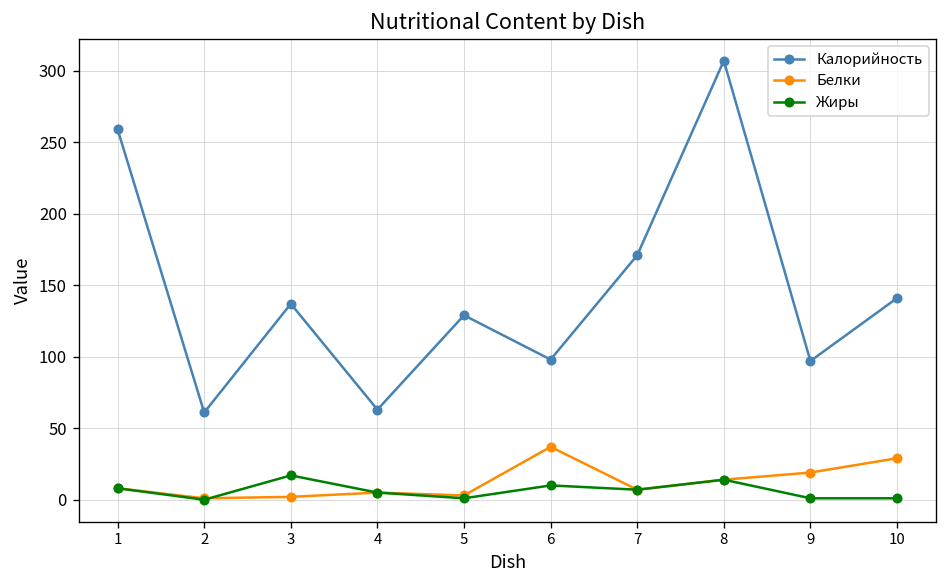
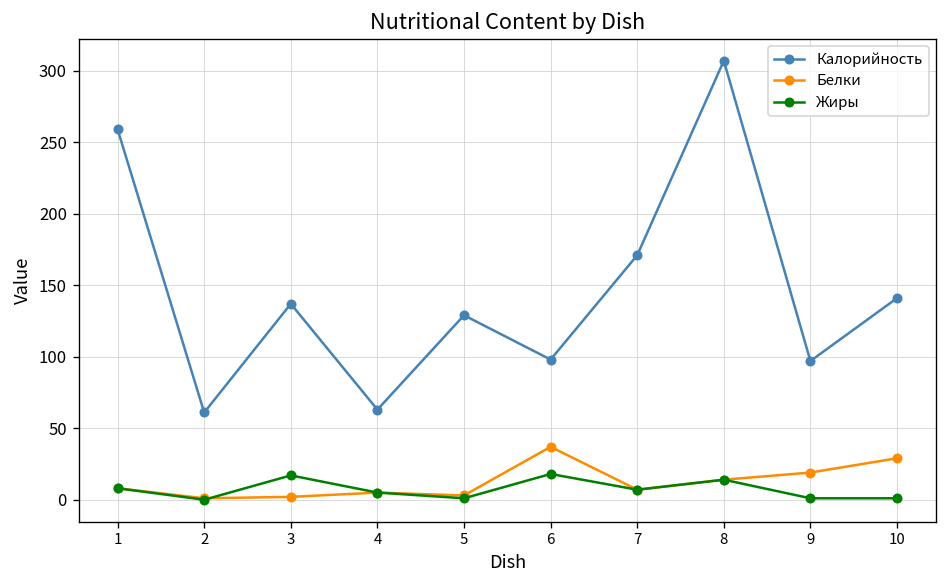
Жиры, 6: 10 -> 18
